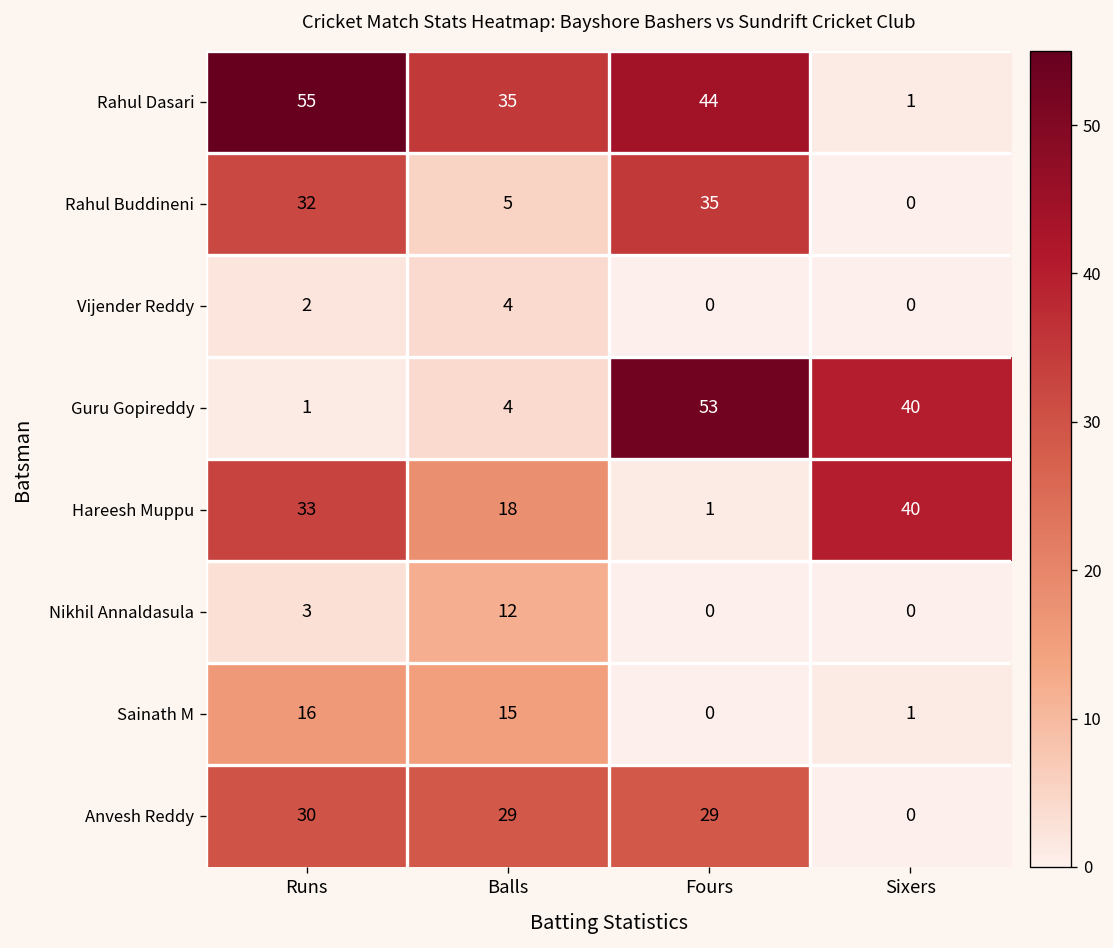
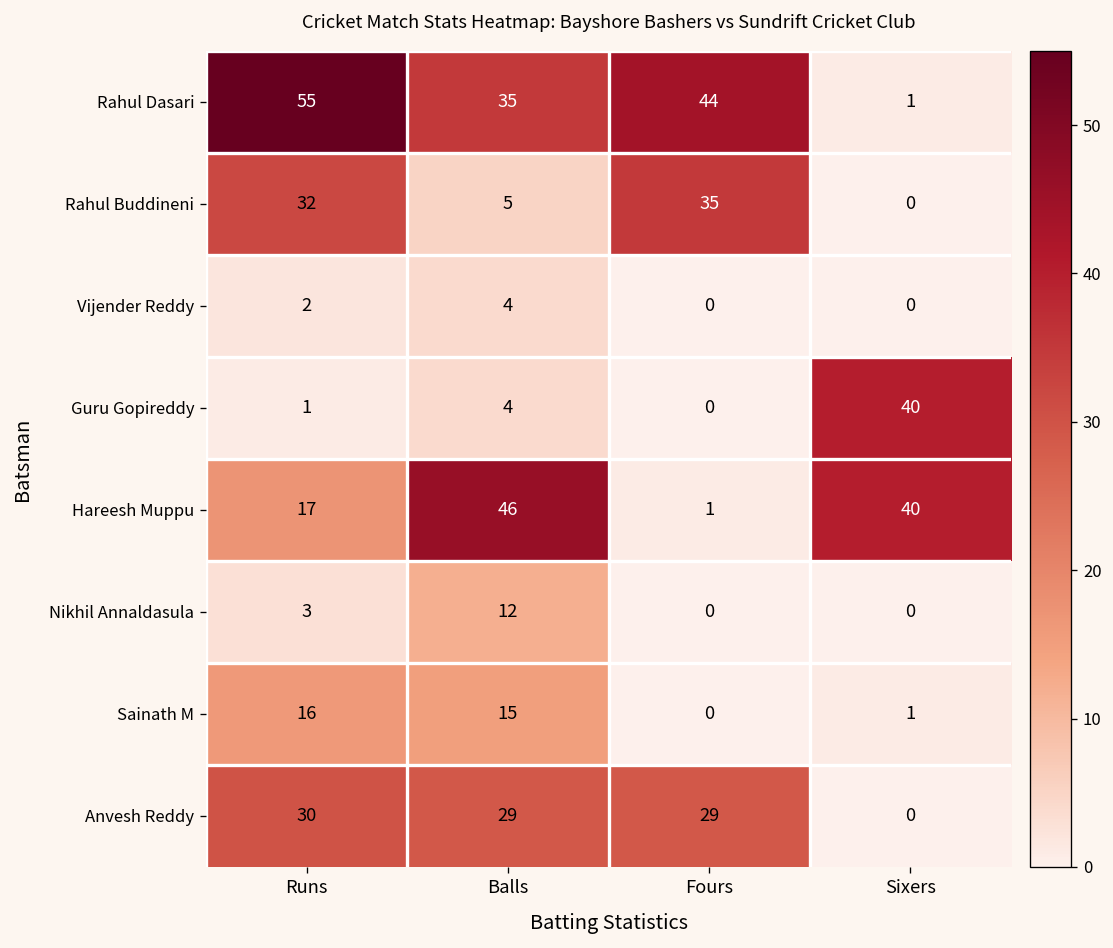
Guru Gopireddy, Fours: 53 -> 0
Hareesh Muppu, Runs: 33 -> 17
Hareesh Muppu, Balls: 18 -> 46
